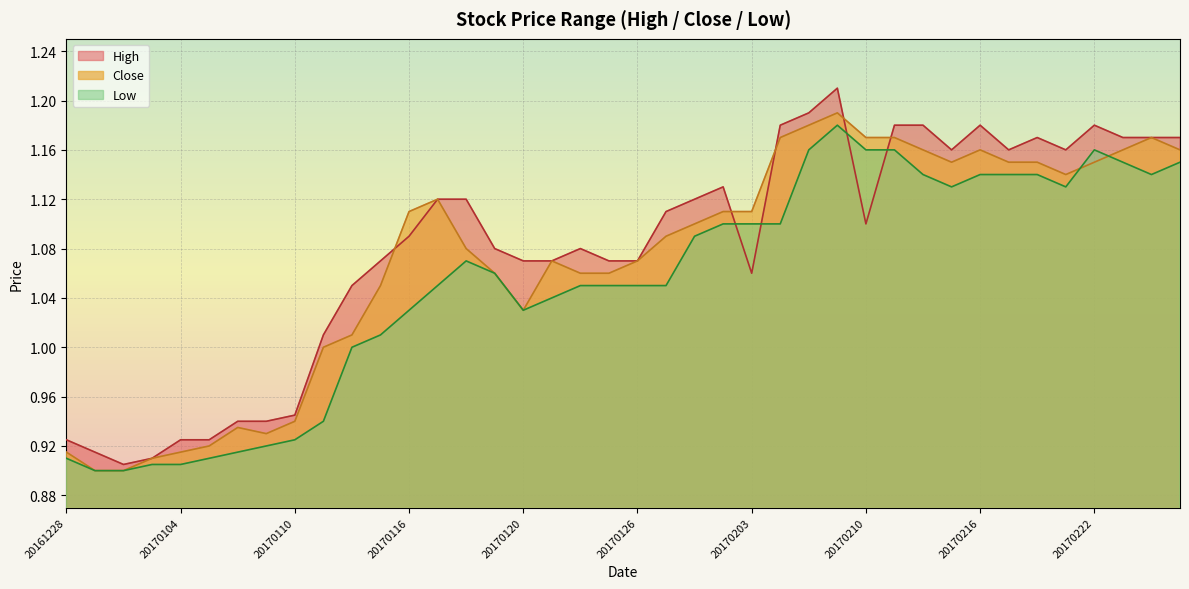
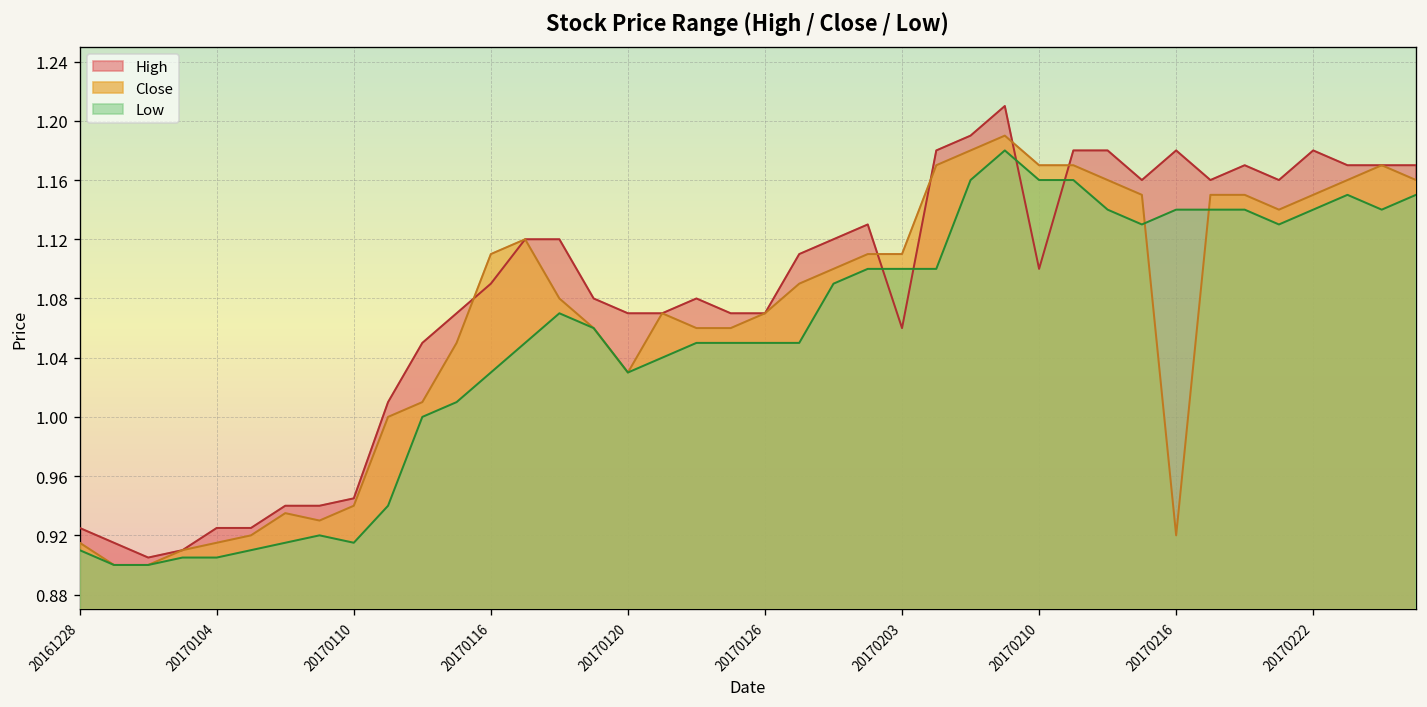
Low, 20170110: 0.925 -> 0.915
Close, 20170216: 1.16 -> 0.92
Low, 20170222: 1.16 -> 1.14
